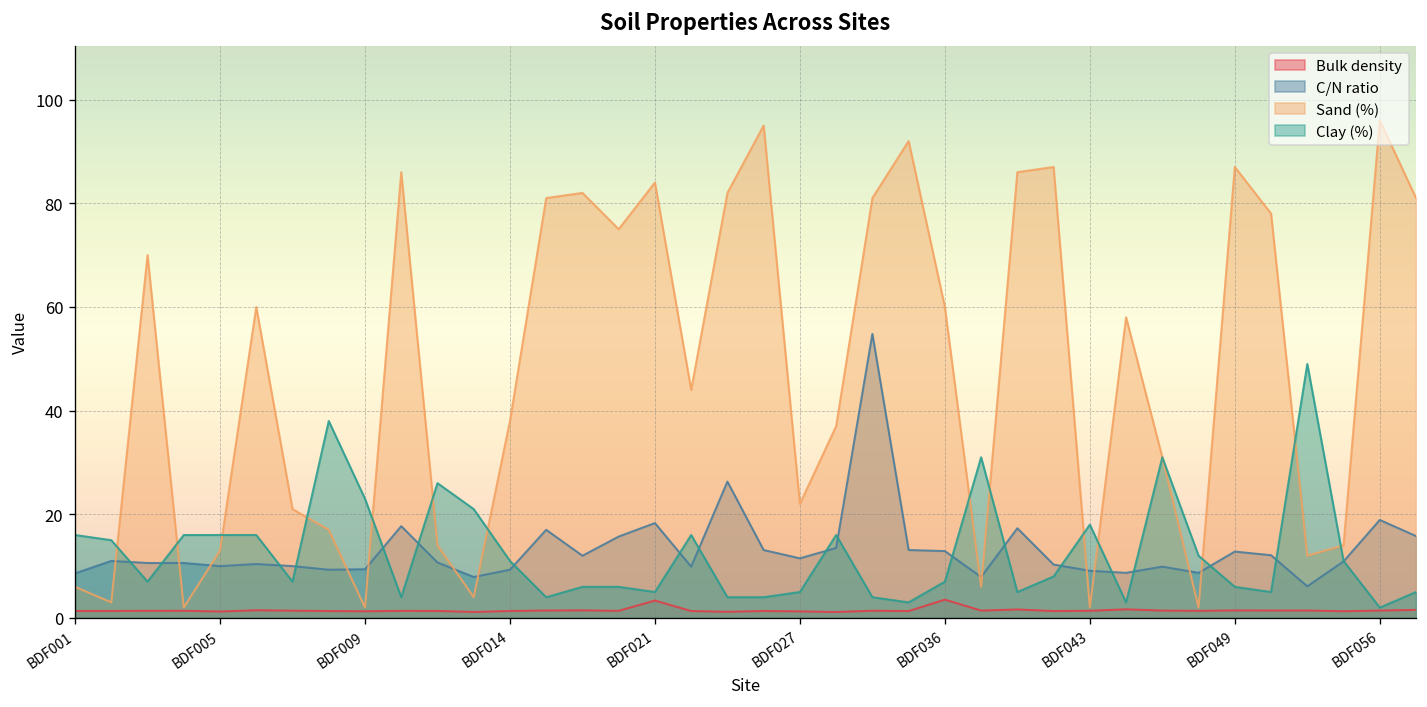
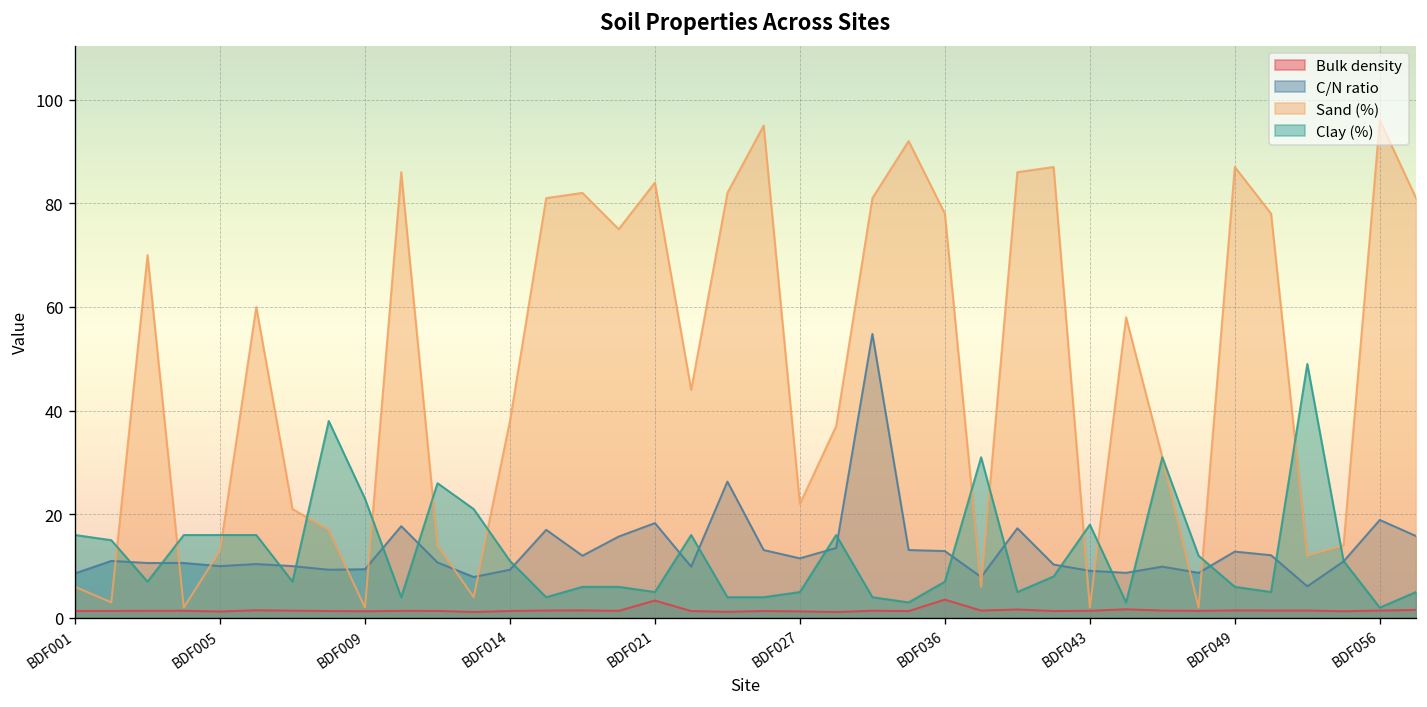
Sand (%), BDF036: 60 -> 78
